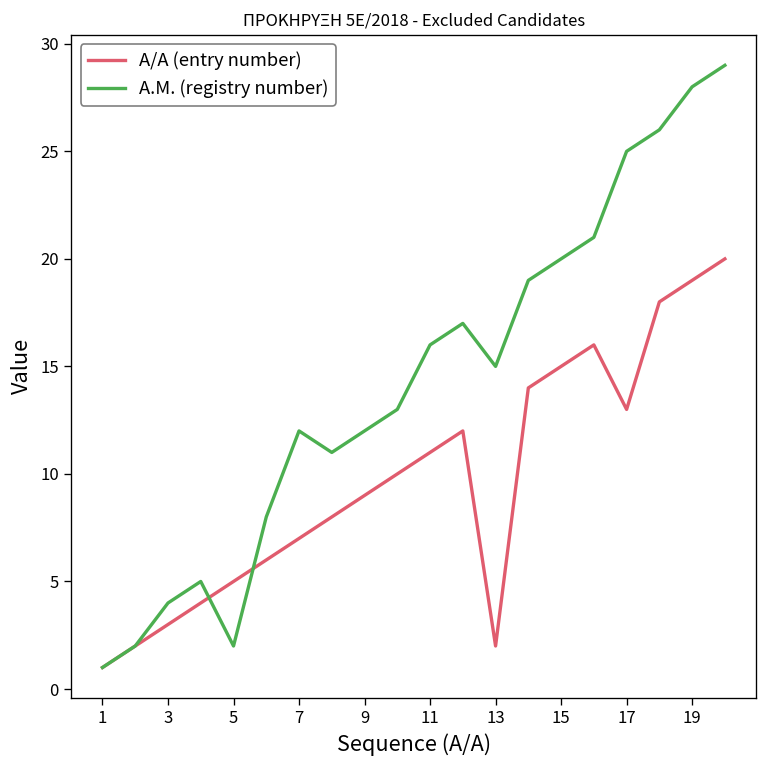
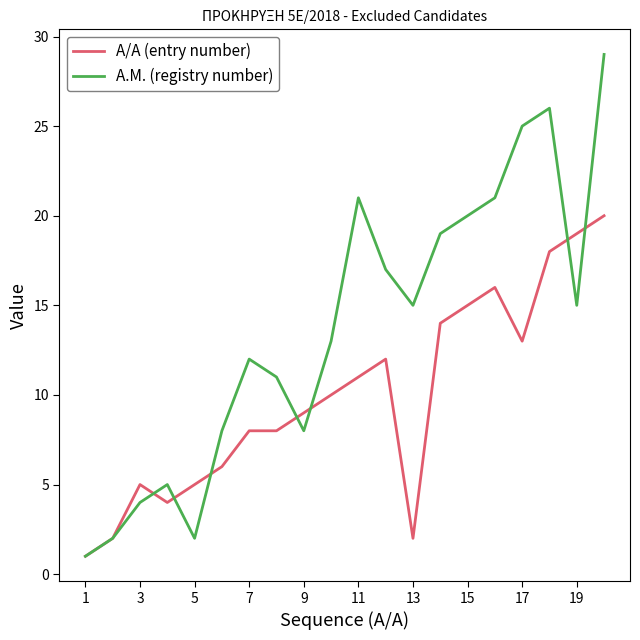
Α/Α (entry number), 3: 3 -> 5
Α/Α (entry number), 7: 7 -> 8
Α.Μ. (registry number), 9: 12 -> 8
Α.Μ. (registry number), 11: 16 -> 21
Α.Μ. (registry number), 19: 28 -> 15
